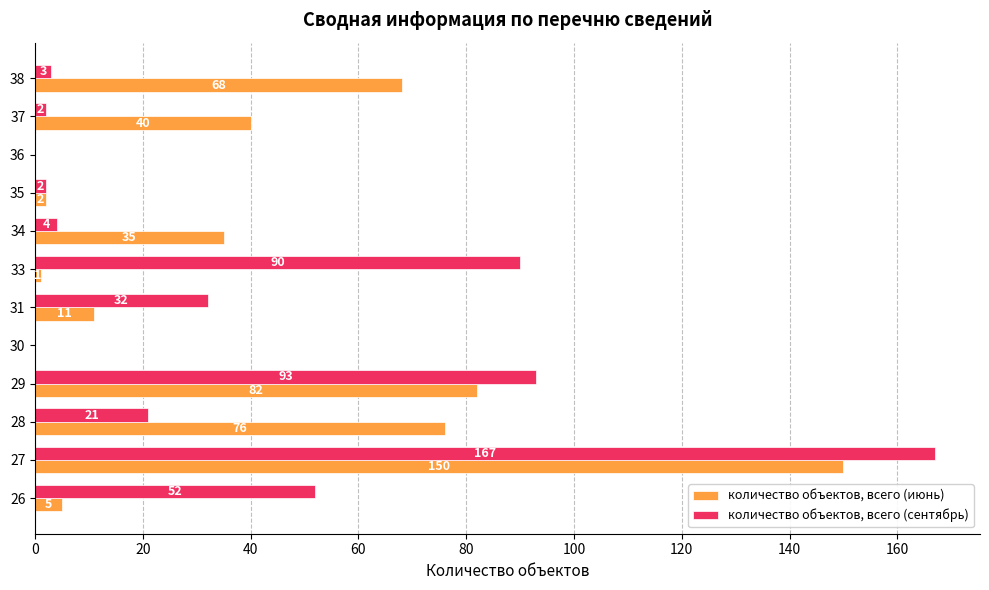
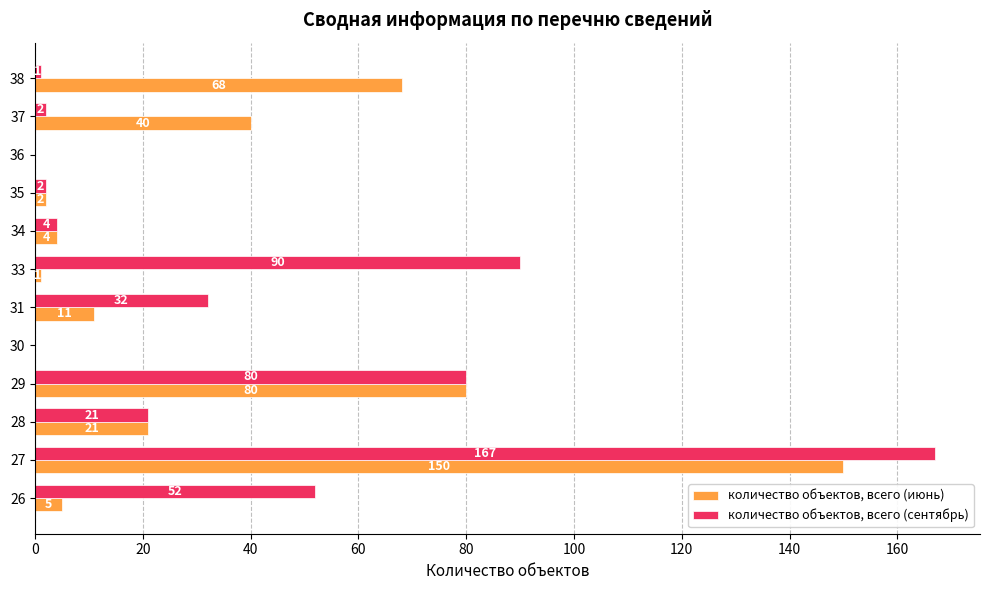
количество объектов, всего (сентябрь), 38: 3 -> 1
количество объектов, всего (июнь), 34: 35 -> 4
количество объектов, всего (сентябрь), 29: 93 -> 80
количество объектов, всего (июнь), 29: 82 -> 80
количество объектов, всего (июнь), 28: 76 -> 21
